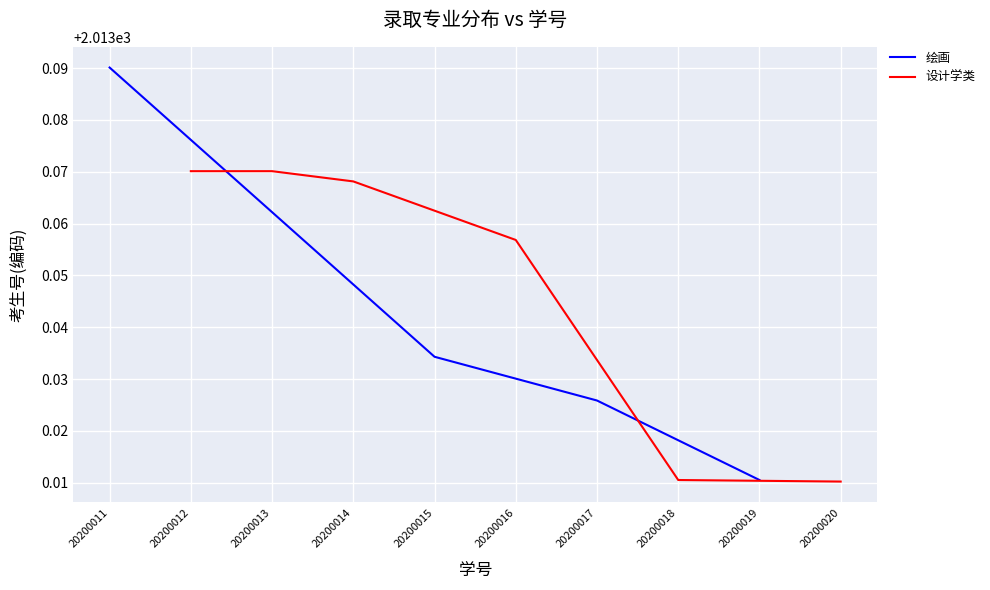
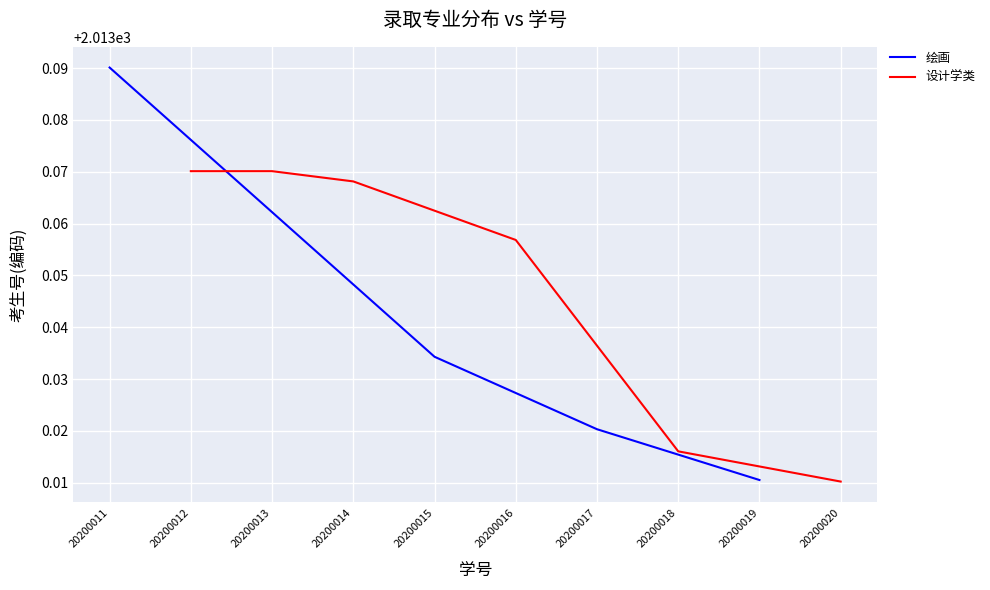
绘画, 20200017: 2013.026 -> 2013.020
设计学类, 20200018: 2013.011 -> 2013.016
